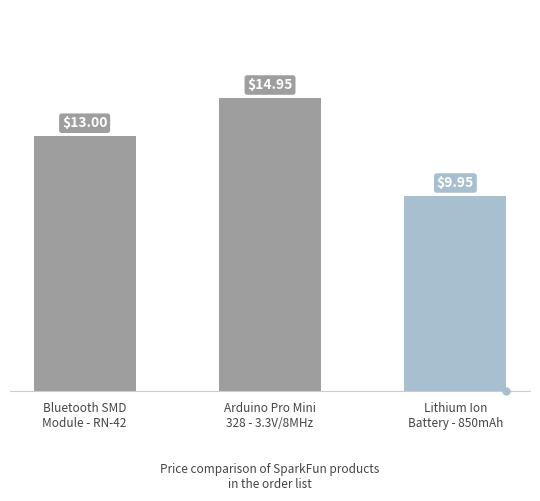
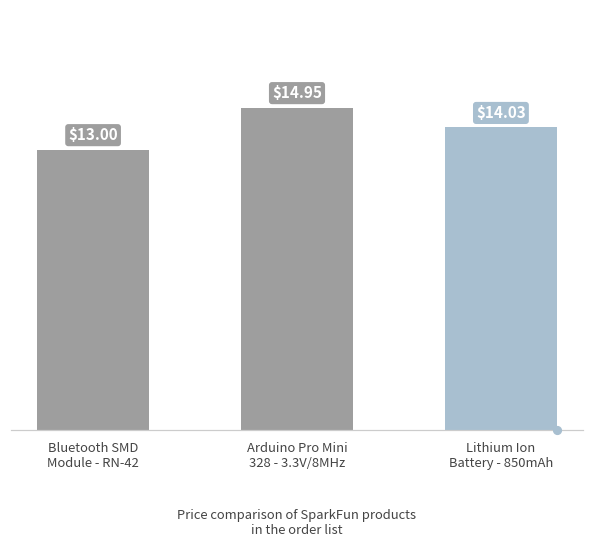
Lithium Ion Battery - 850mAh: $9.95 -> $14.03
